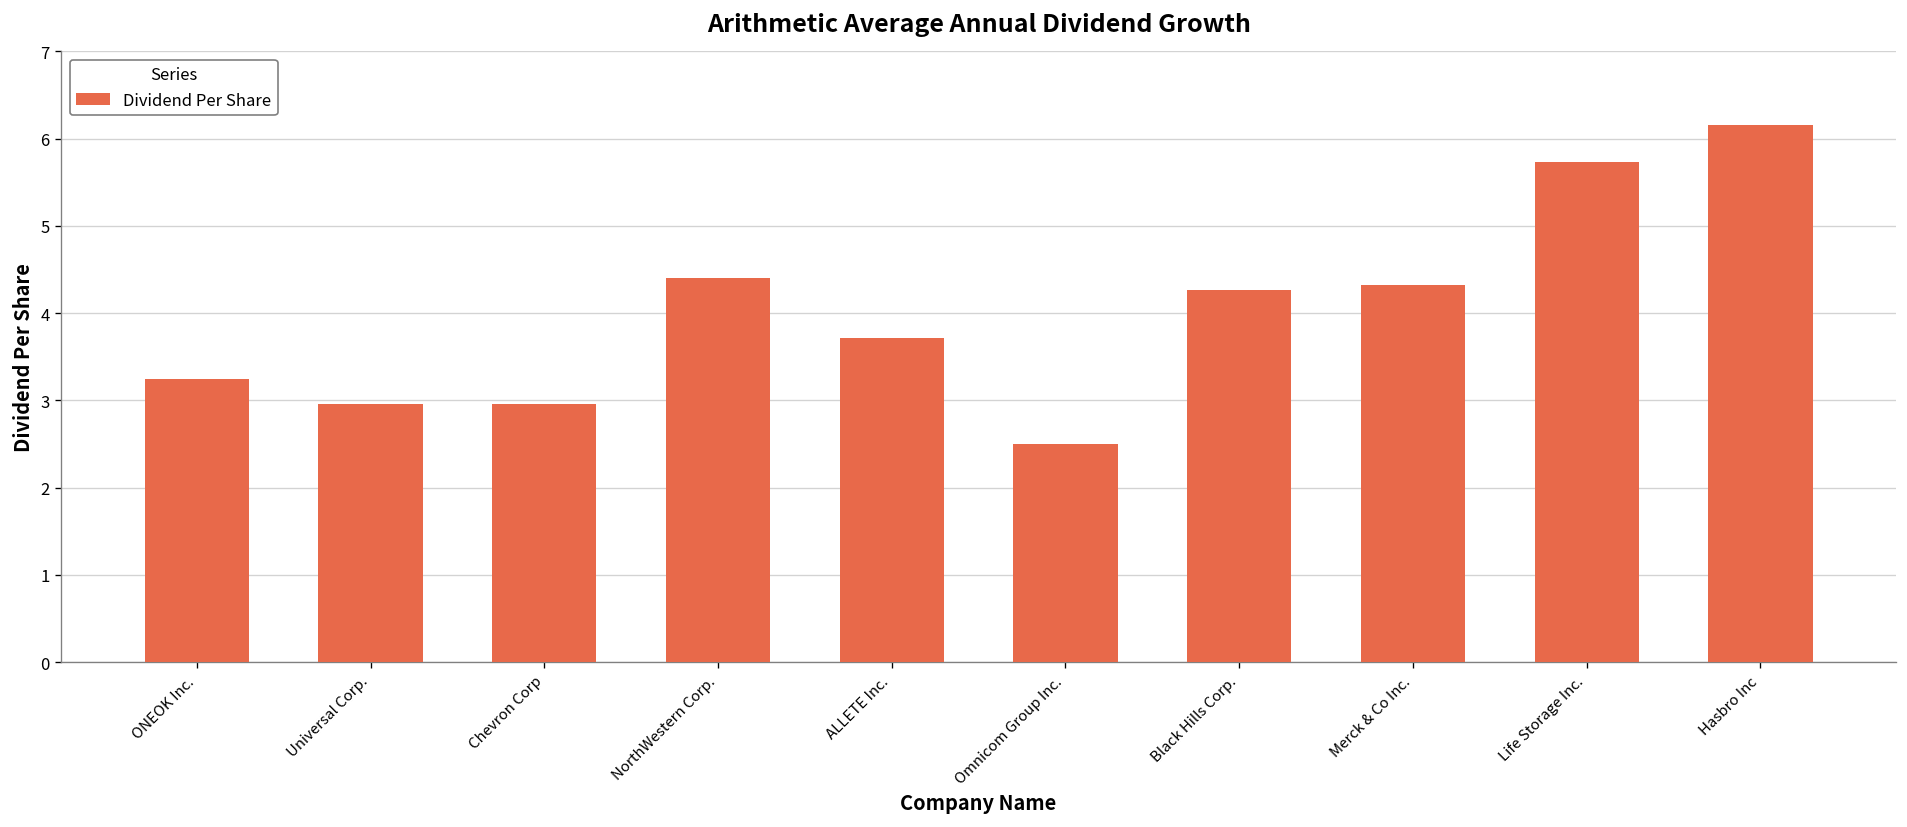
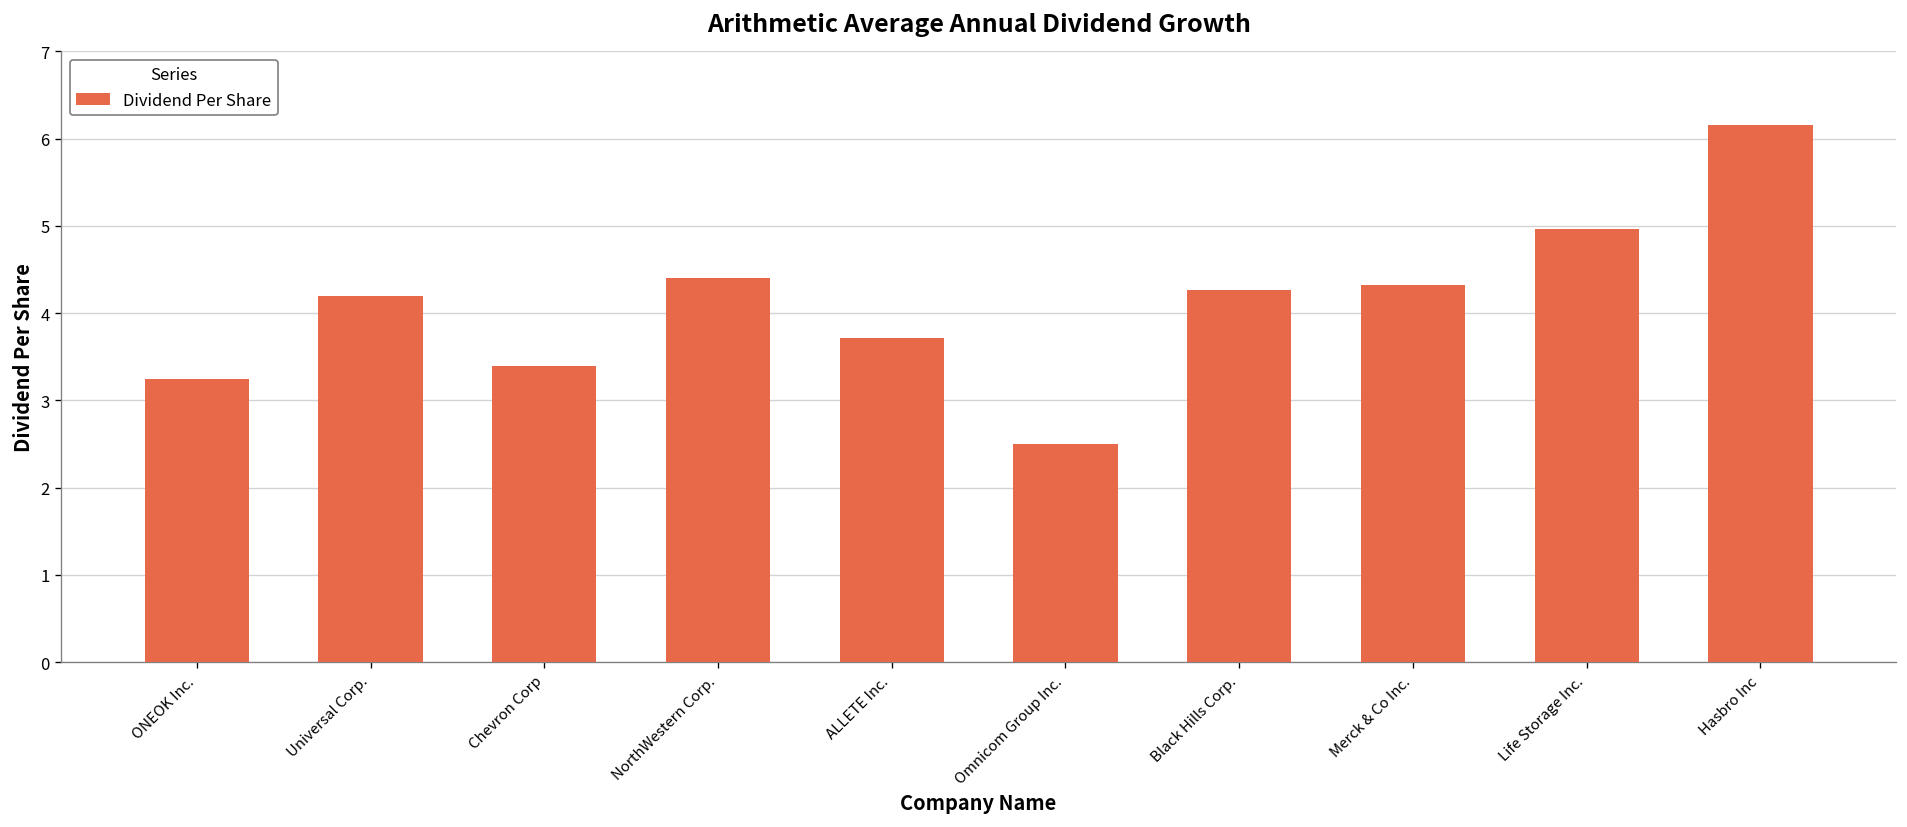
Universal Corp.: 3.0 -> 4.2
Chevron Corp: 3.0 -> 3.4
Life Storage Inc.: 5.7 -> 5.0
